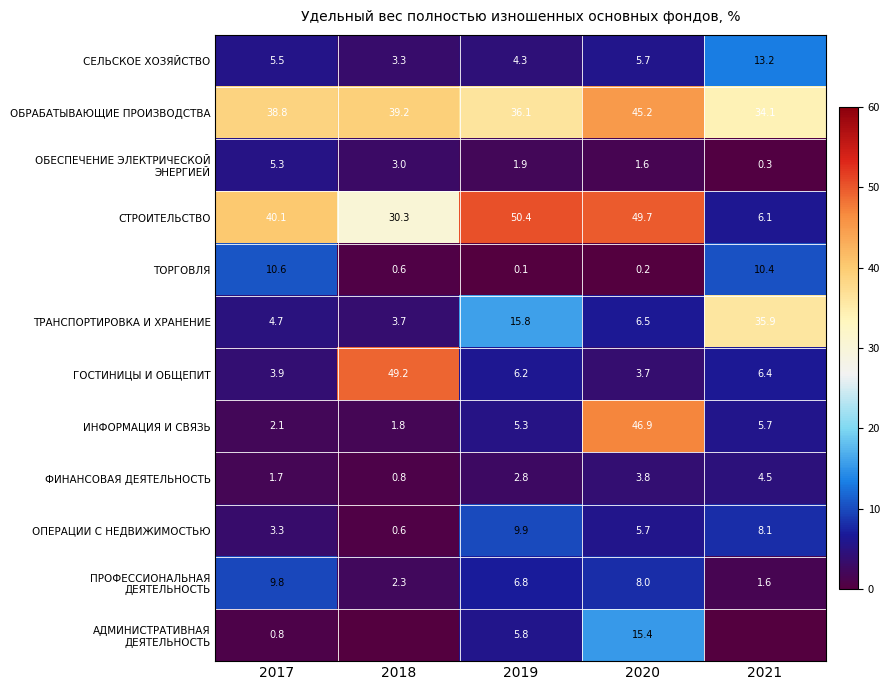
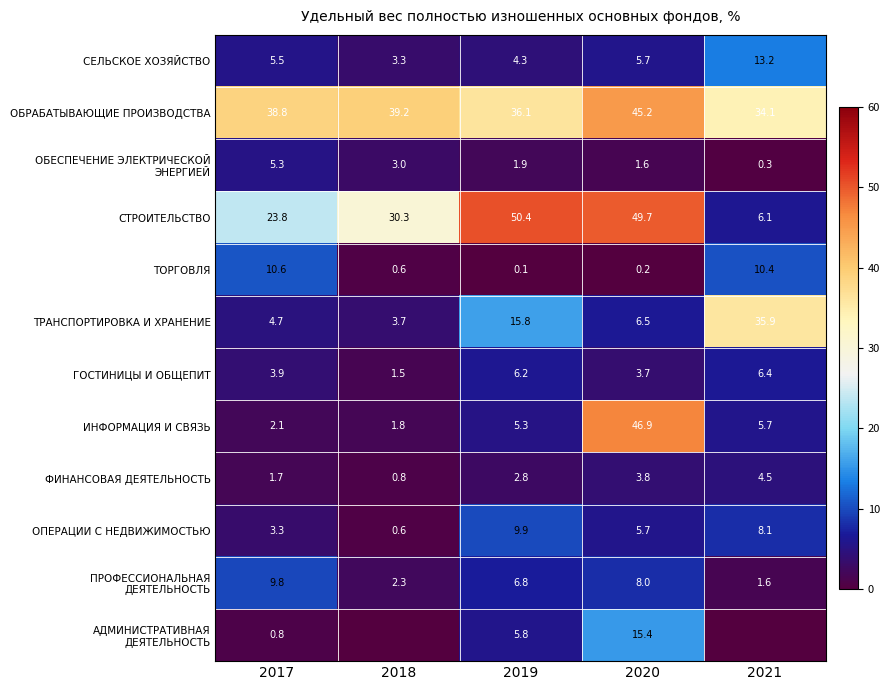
СТРОИТЕЛЬСТВО, 2017: 40.1 -> 23.8
ГОСТИНИЦЫ И ОБЩЕПИТ, 2018: 49.2 -> 1.5
